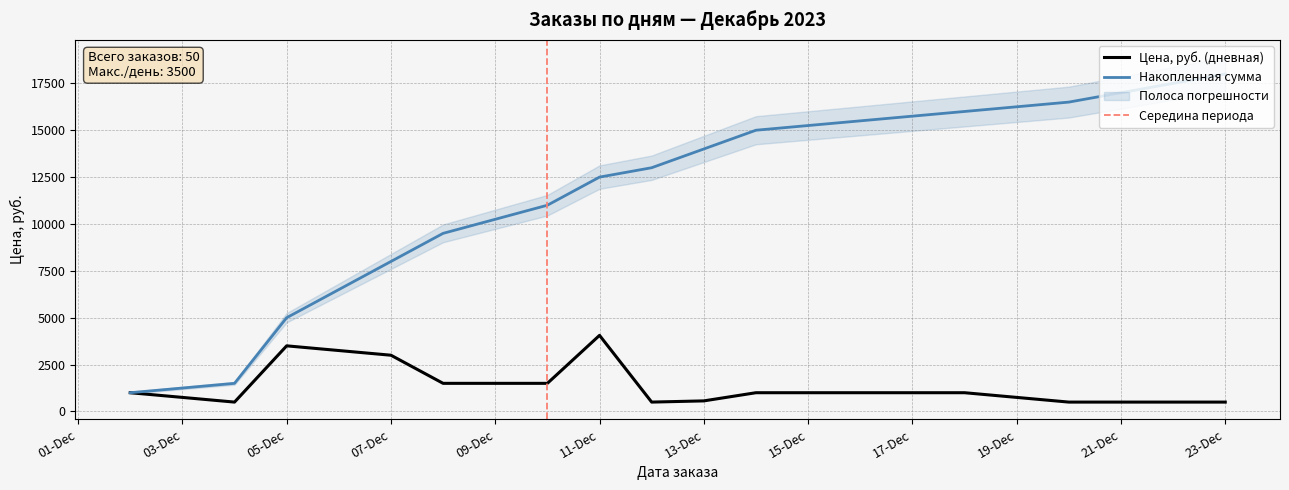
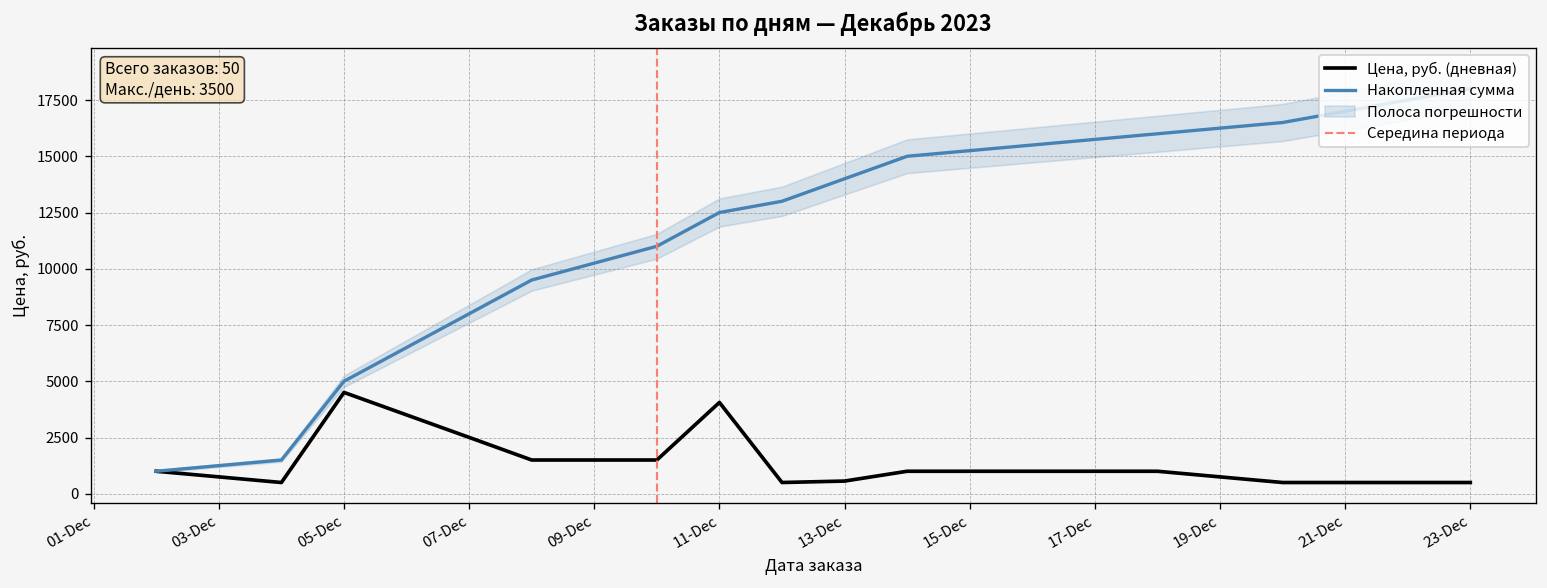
Цена, руб. (дневная), 05-Dec: 3500 -> 4500
Цена, руб. (дневная), 07-Dec: 3000 -> 2500
